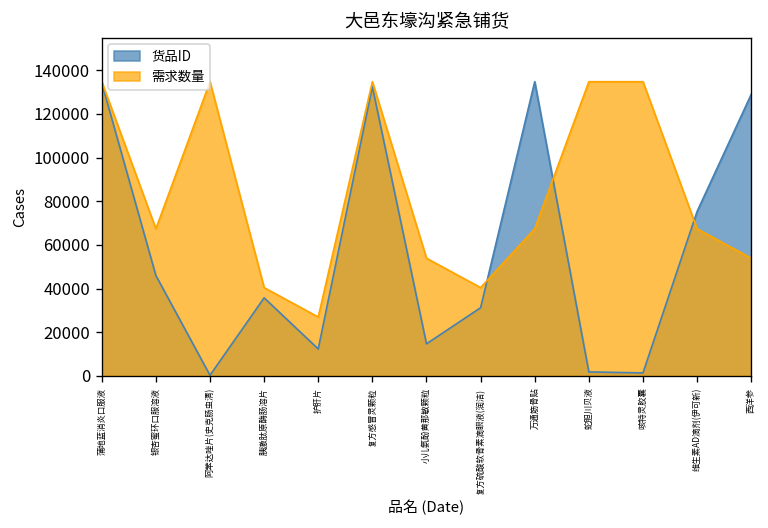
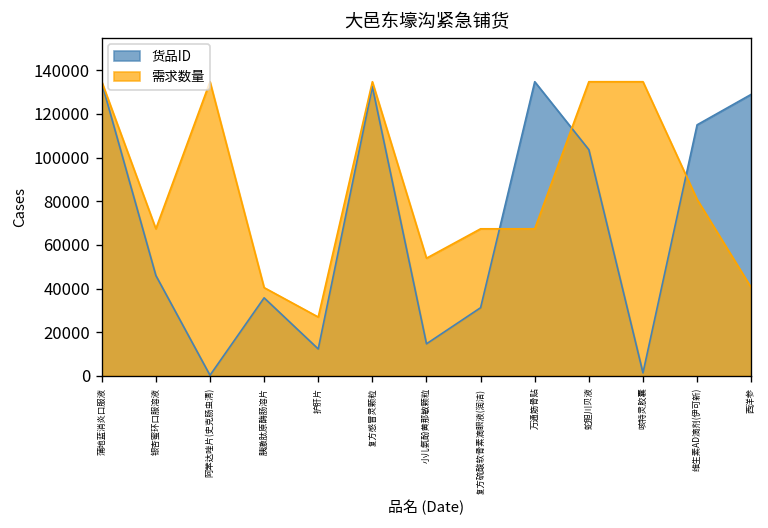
需求数量, 复方硫酸软骨素滴眼液(润洁): 40000 -> 67000
货品ID, 蛇胆川贝液: 2000 -> 104000
货品ID, 维生素AD滴剂(伊可新): 75000 -> 115000
需求数量, 维生素AD滴剂(伊可新): 67000 -> 81000
需求数量, 西洋参: 54000 -> 40000
